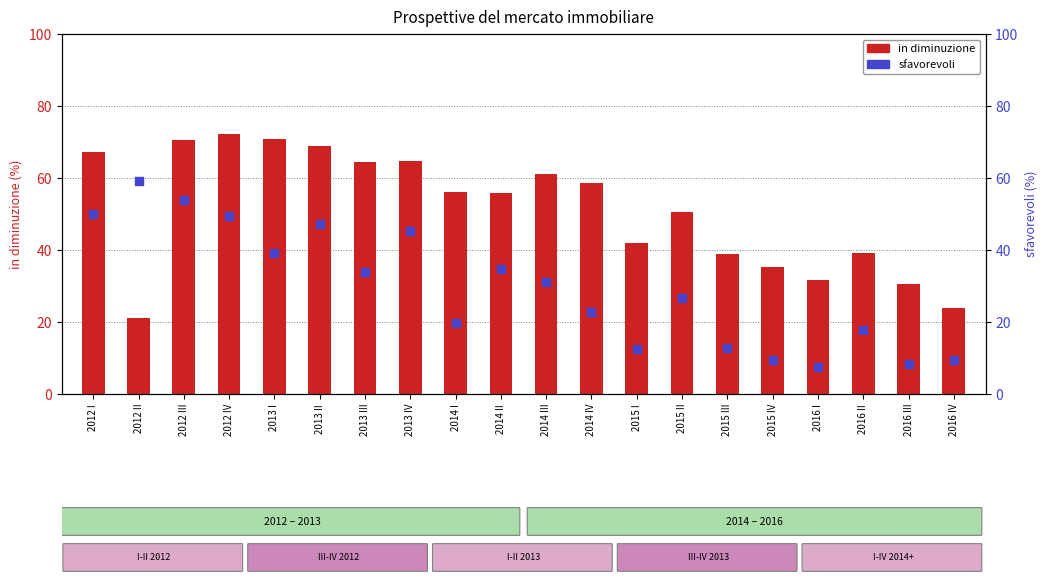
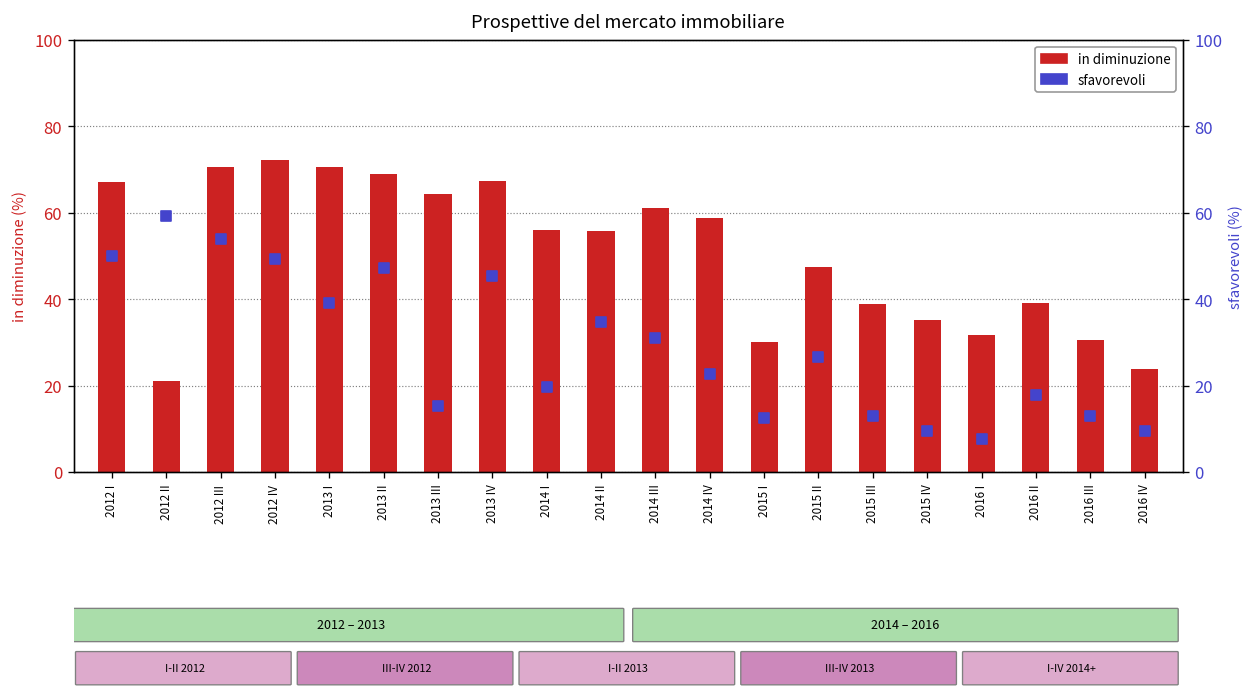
in diminuzione, 2013 IV: 65 -> 67
in diminuzione, 2015 I: 42 -> 30
in diminuzione, 2015 II: 51 -> 48
sfavorevoli, 2013 III: 34 -> 15
sfavorevoli, 2016 III: 8 -> 13
